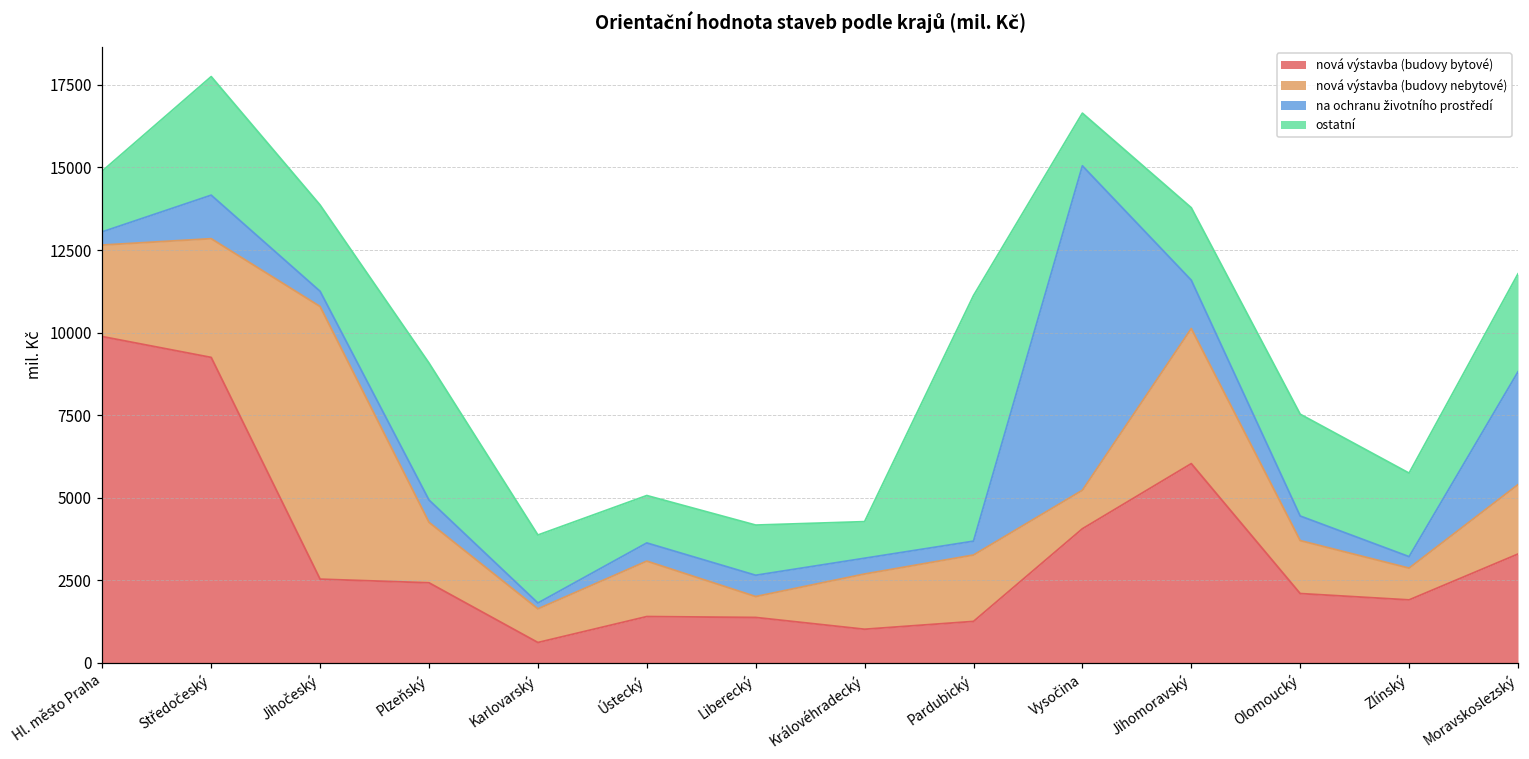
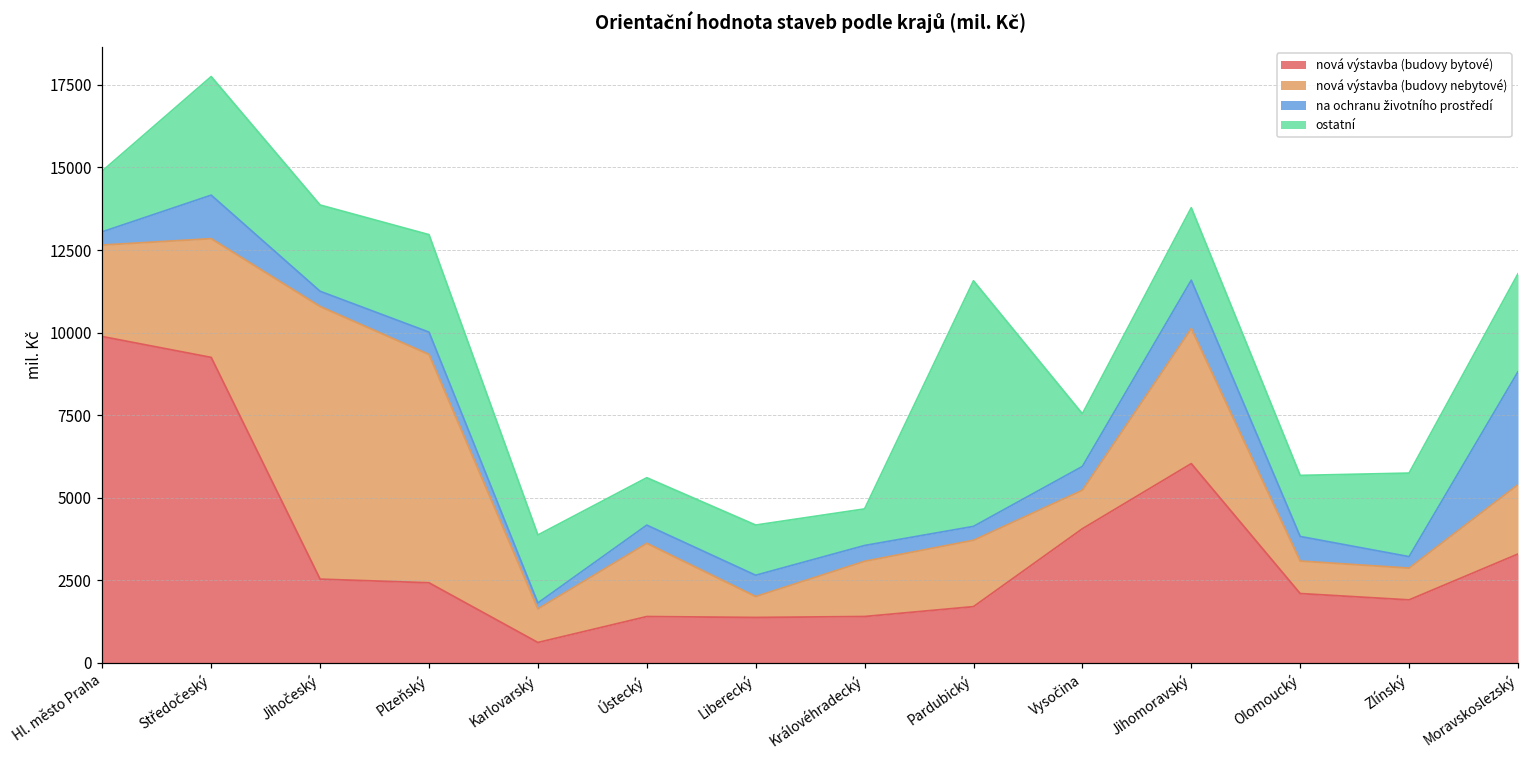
nová výstavba (budovy nebytové), Plzeňský: 1800 -> 6900
ostatní, Plzeňský: 4100 -> 3000
nová výstavba (budovy nebytové), Ústecký: 1700 -> 2200
nová výstavba (budovy bytové), Královéhradecký: 1000 -> 1400
nová výstavba (budovy bytové), Pardubický: 1200 -> 1700
na ochranu životního prostředí, Vysočina: 9800 -> 700
nová výstavba (budovy nebytové), Olomoucký: 1600 -> 1000
ostatní, Olomoucký: 3100 -> 1800
